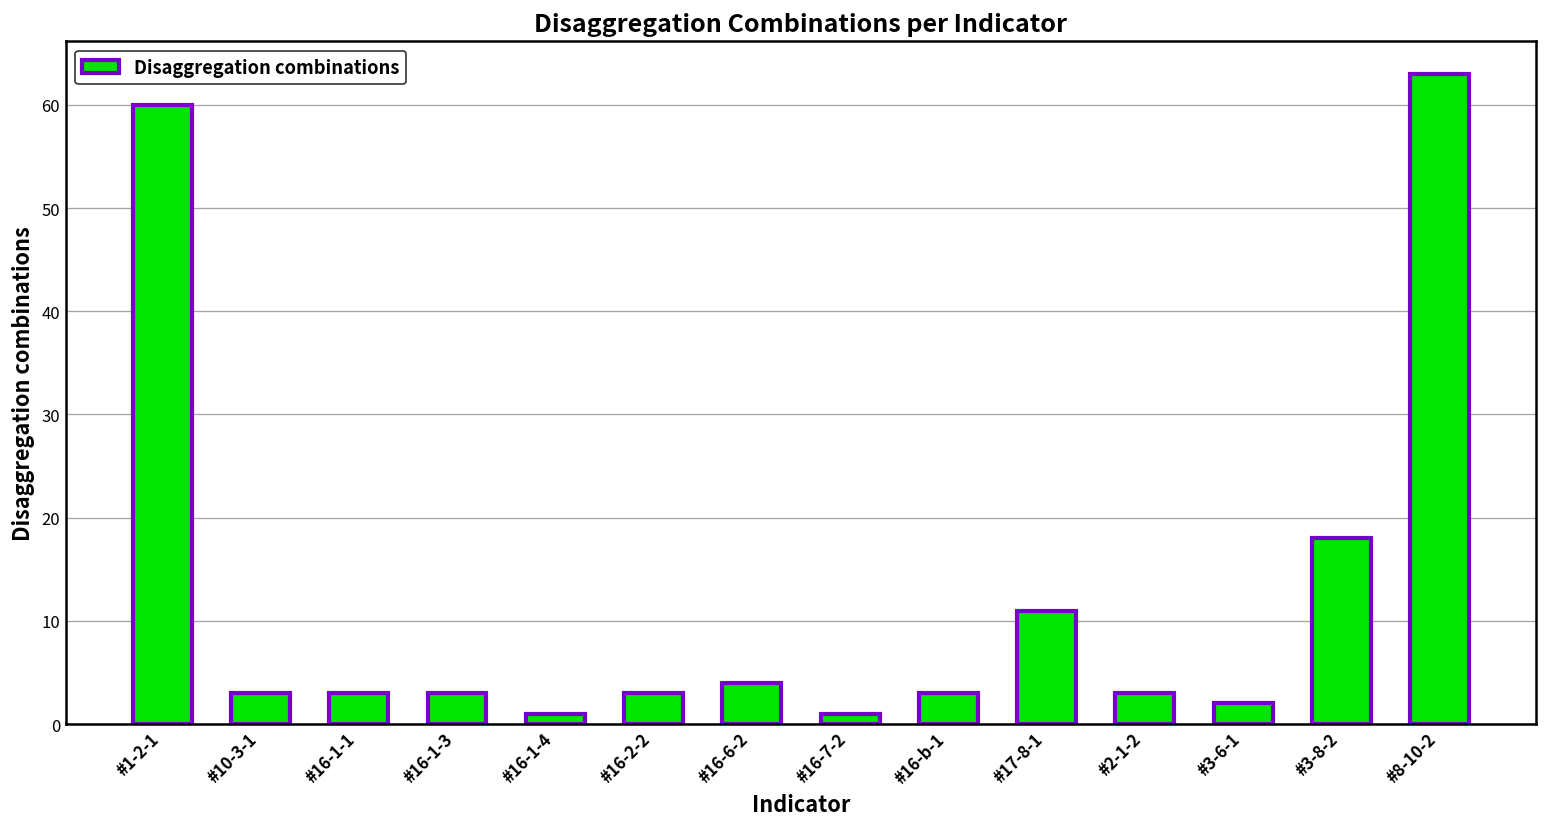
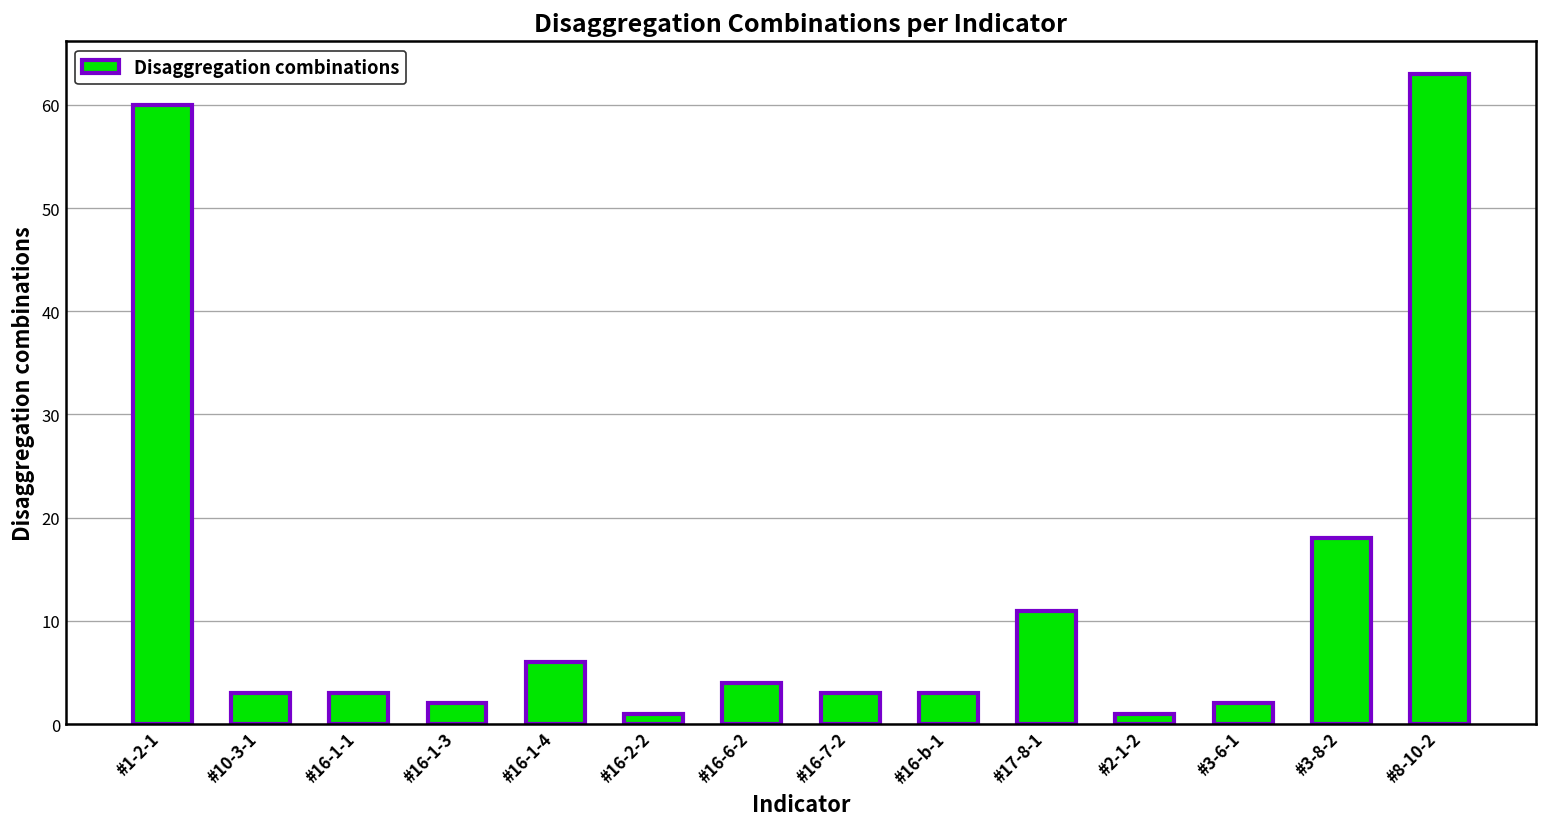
#16-1-3: 3 -> 2
#16-1-4: 1 -> 6
#16-2-2: 3 -> 1
#16-7-2: 1 -> 3
#2-1-2: 3 -> 1
